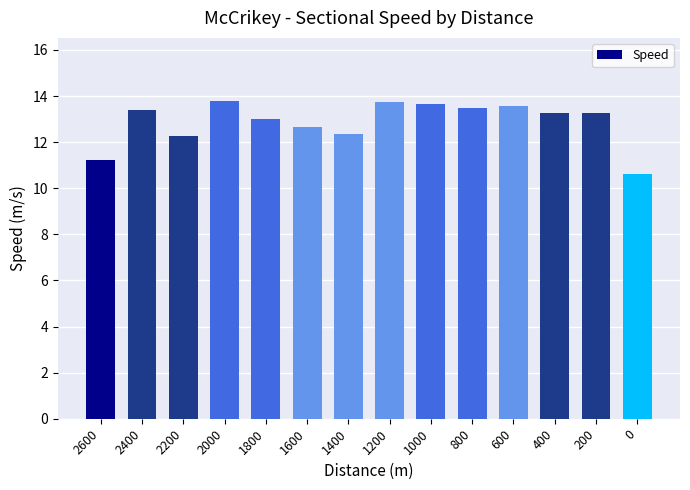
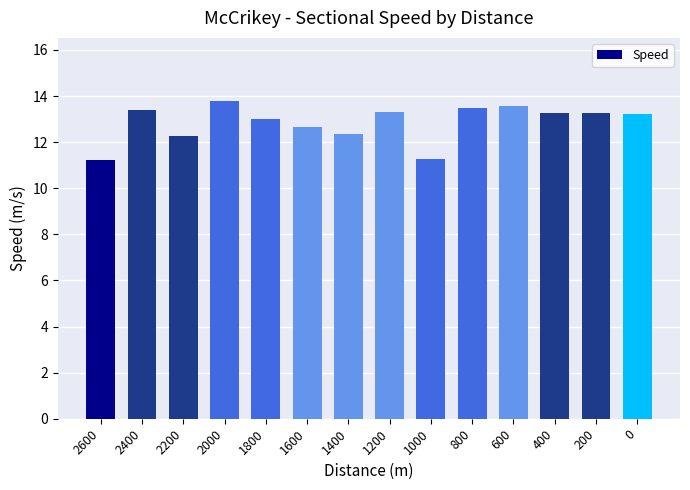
1200: 13.7 -> 13.3
1000: 13.6 -> 11.3
0: 10.6 -> 13.2
